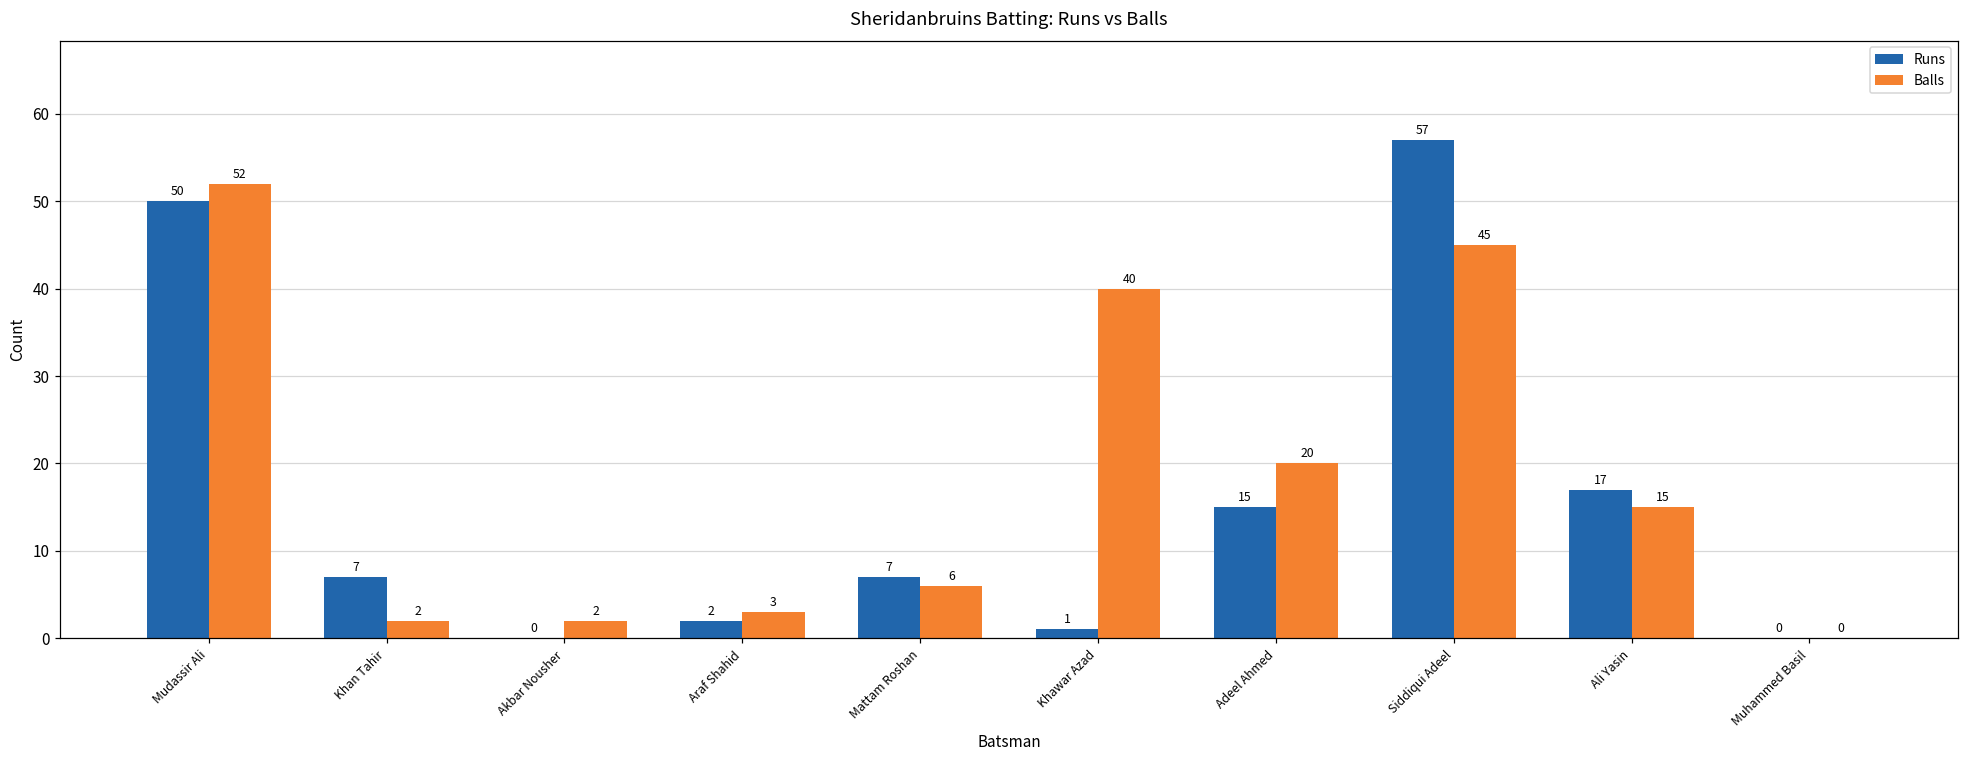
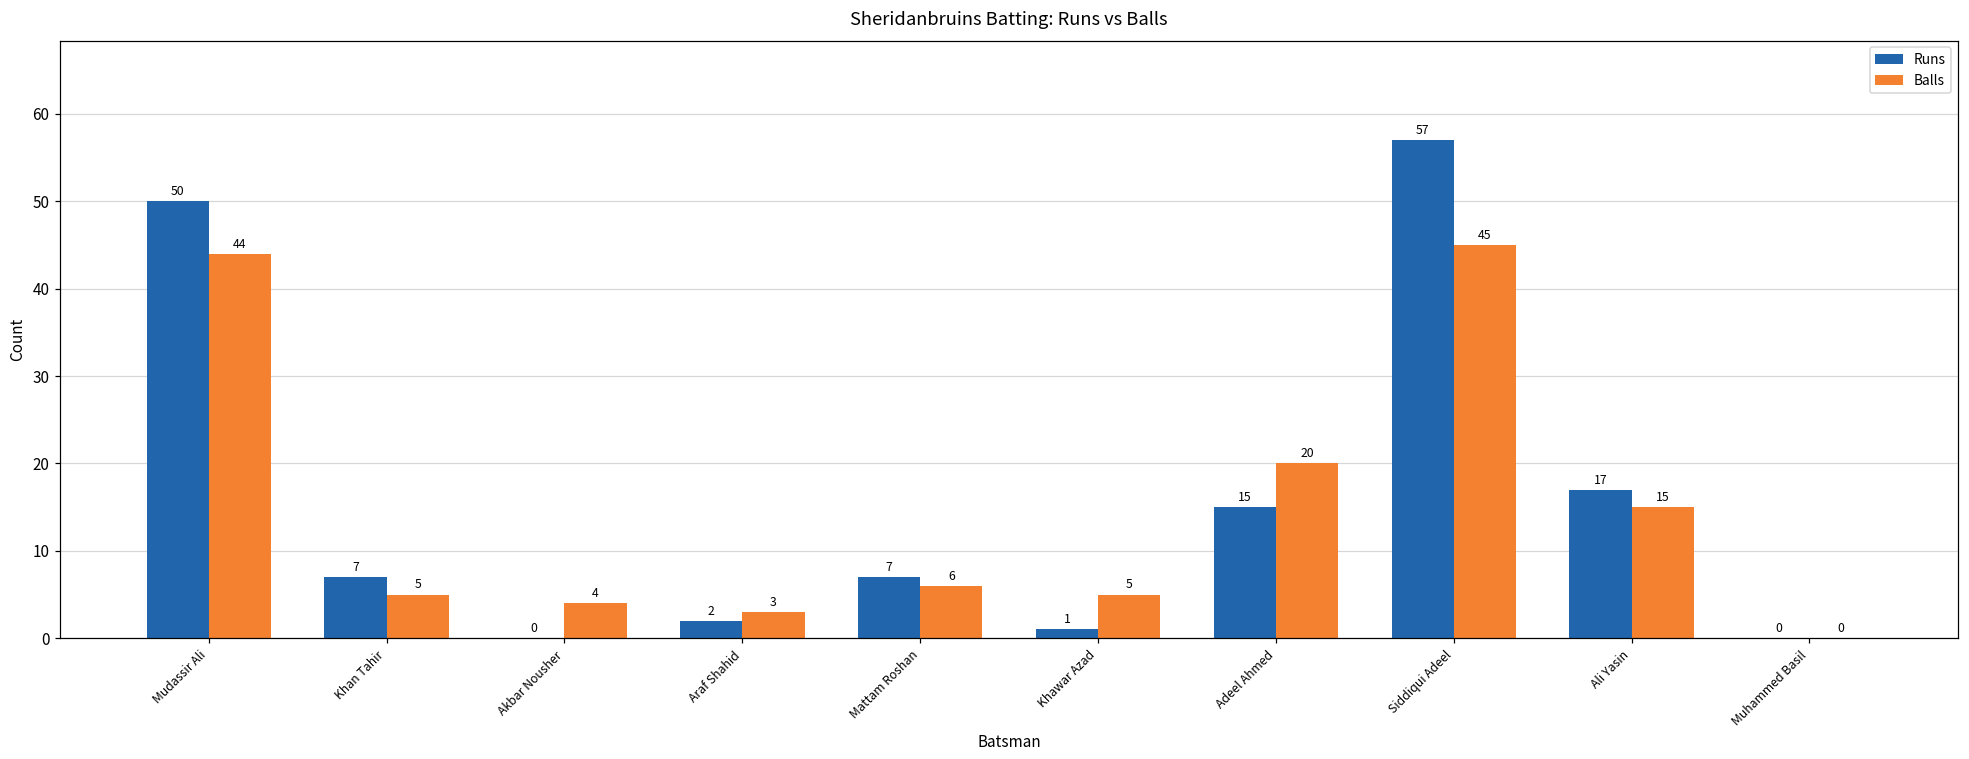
Balls, Mudassir Ali: 52 -> 44
Balls, Khan Tahir: 2 -> 5
Balls, Akbar Nousher: 2 -> 4
Balls, Khawar Azad: 40 -> 5
